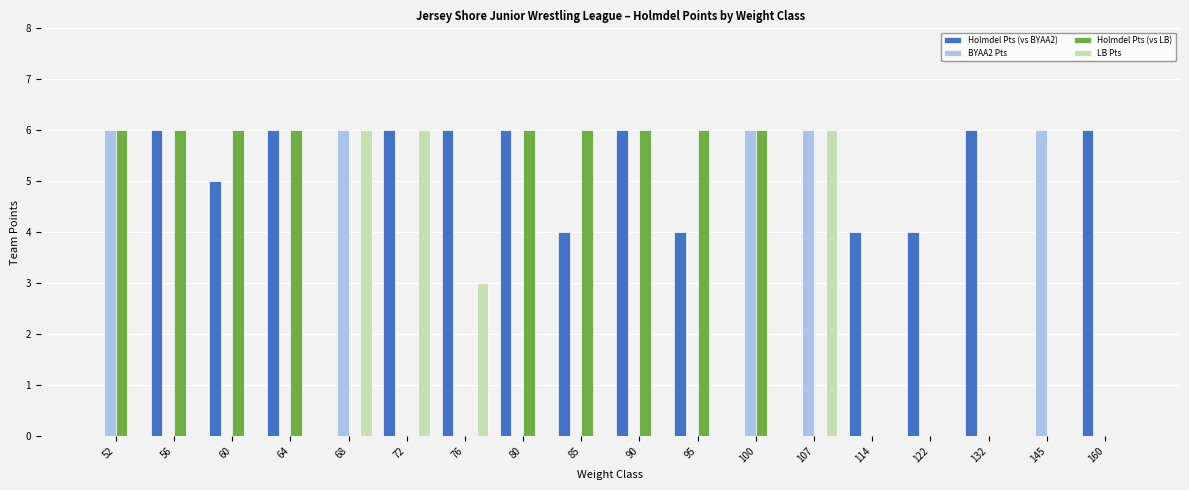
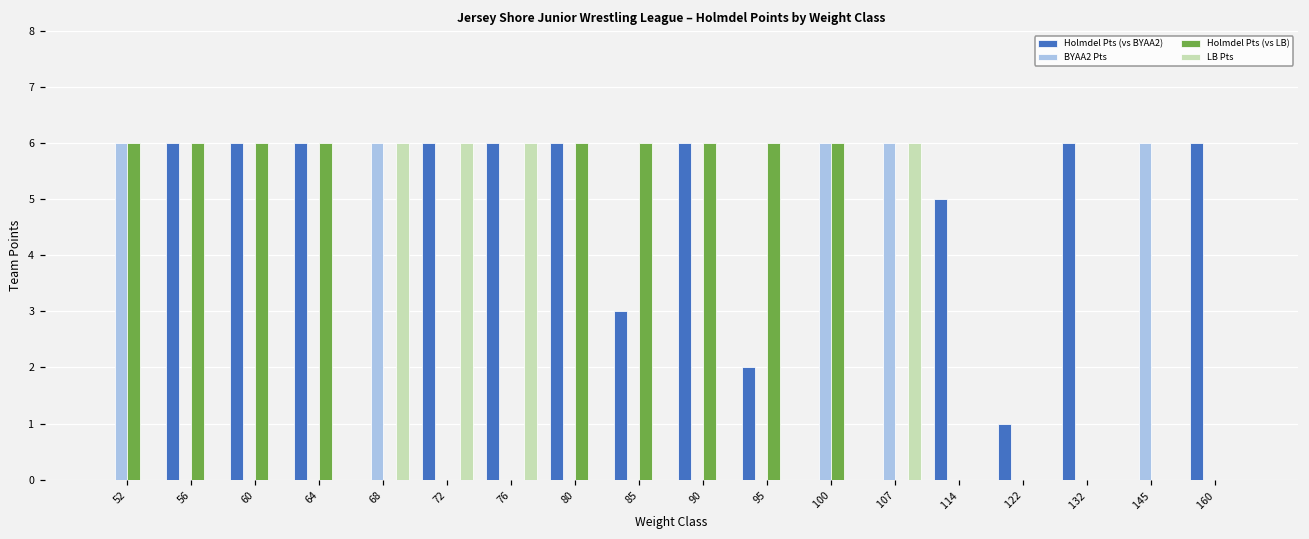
Holmdel Pts (vs BYAA2), 60: 5 -> 6
LB Pts, 76: 3 -> 6
Holmdel Pts (vs BYAA2), 85: 4 -> 3
Holmdel Pts (vs BYAA2), 95: 4 -> 2
Holmdel Pts (vs BYAA2), 114: 4 -> 5
Holmdel Pts (vs BYAA2), 122: 4 -> 1
